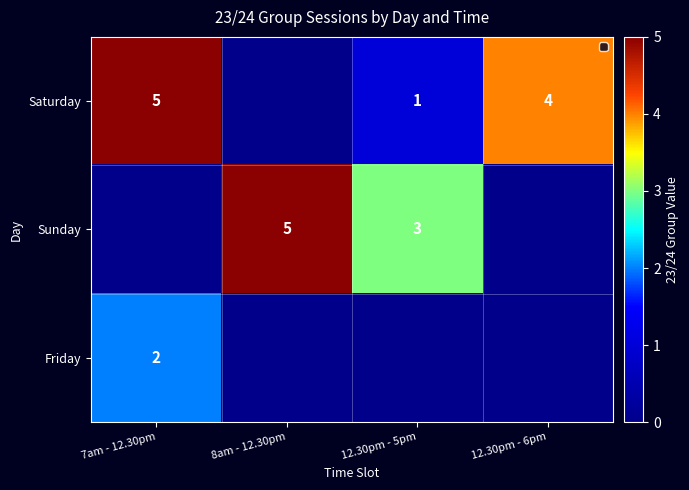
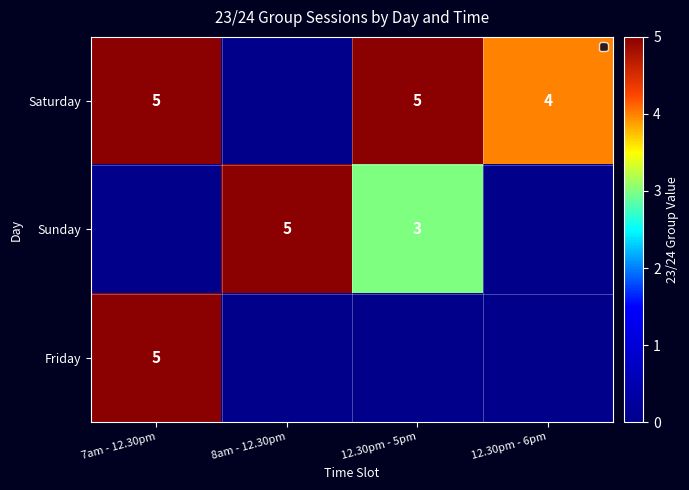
Saturday, 12.30pm - 5pm: 1 -> 5
Friday, 7am - 12.30pm: 2 -> 5
